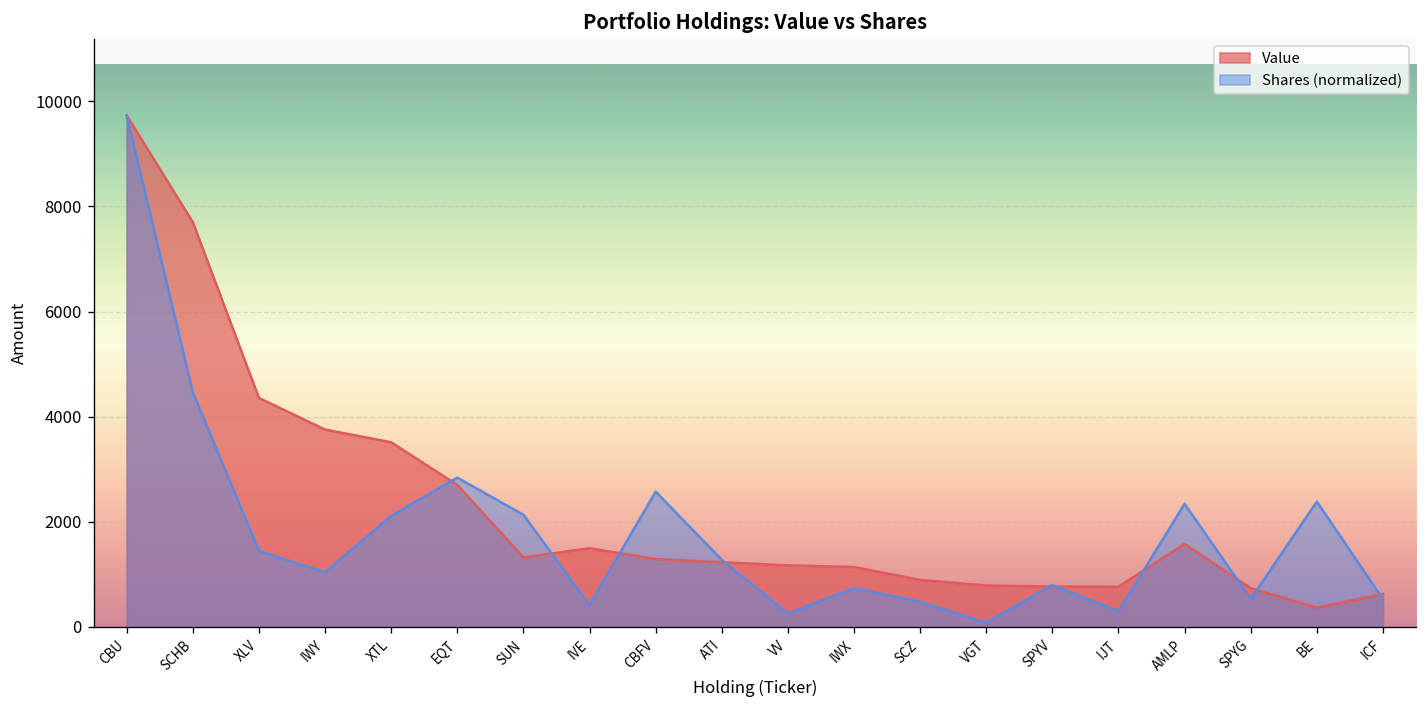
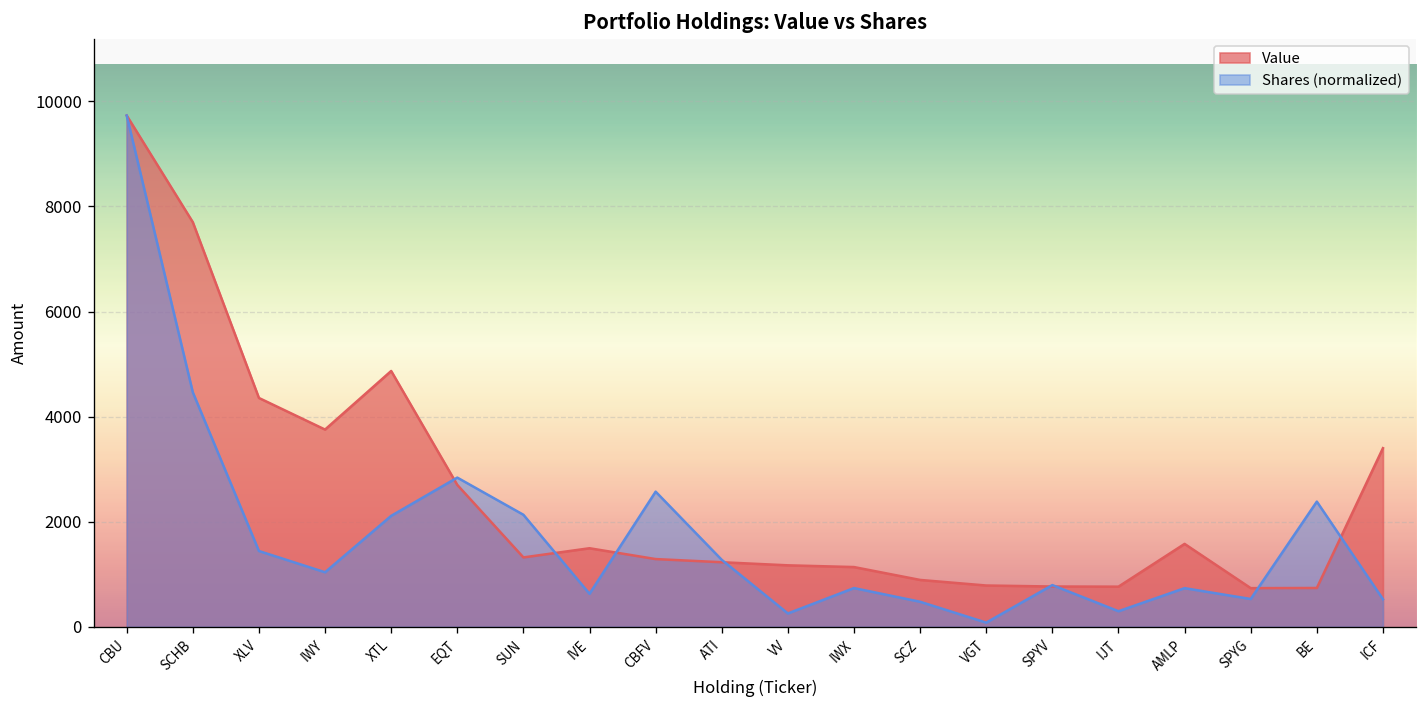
Value, XTL: 3500 -> 4900
Shares (normalized), IVE: 400 -> 600
Shares (normalized), AMLP: 2300 -> 700
Value, BE: 400 -> 700
Value, ICF: 600 -> 3400
